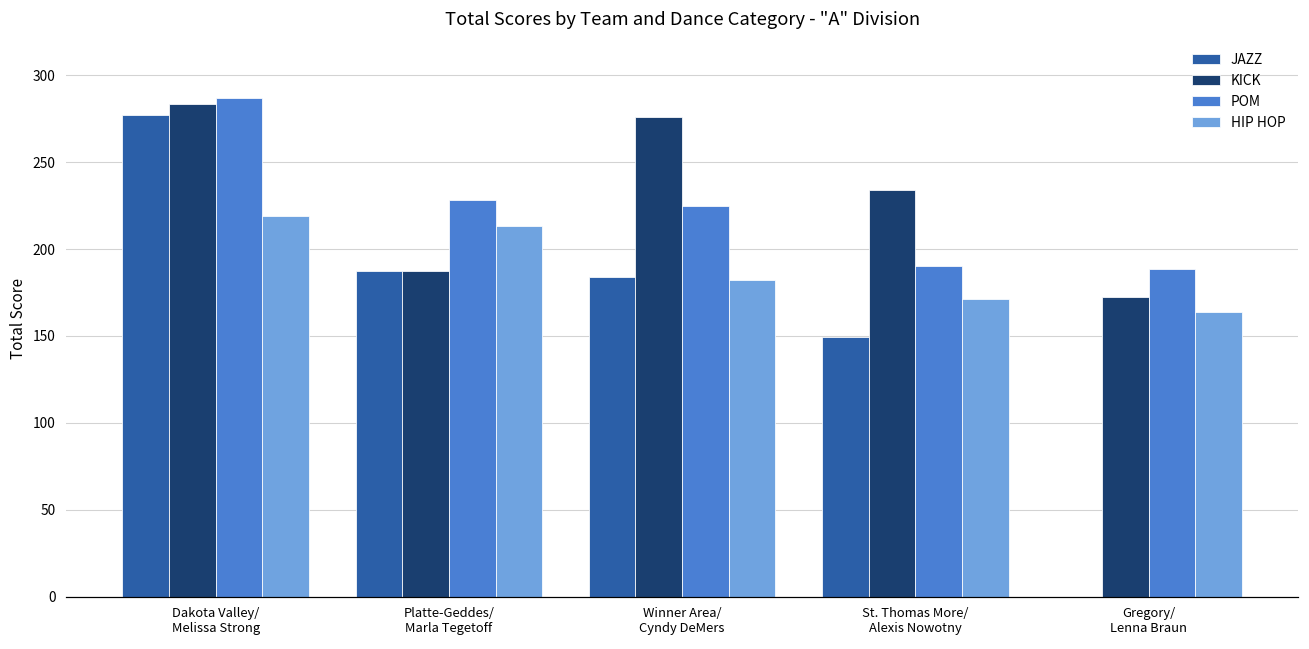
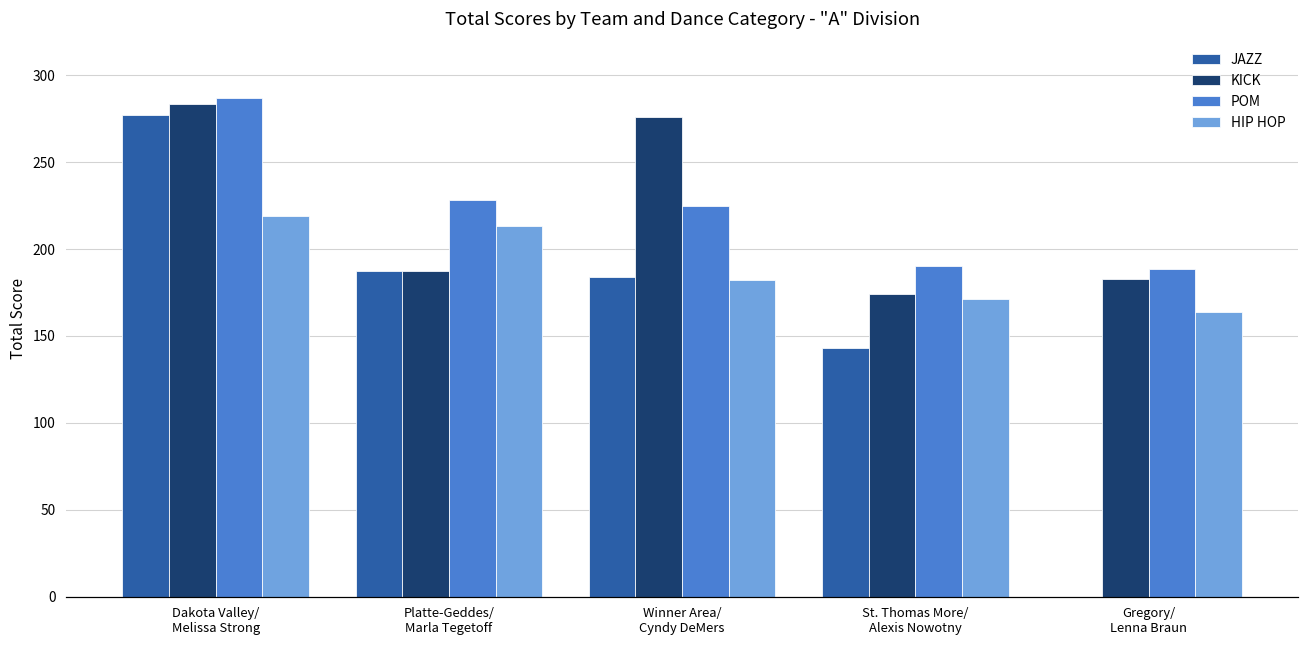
JAZZ, St. Thomas More/ Alexis Nowotny: 150 -> 143
KICK, St. Thomas More/ Alexis Nowotny: 234 -> 174
KICK, Gregory/ Lenna Braun: 173 -> 183
